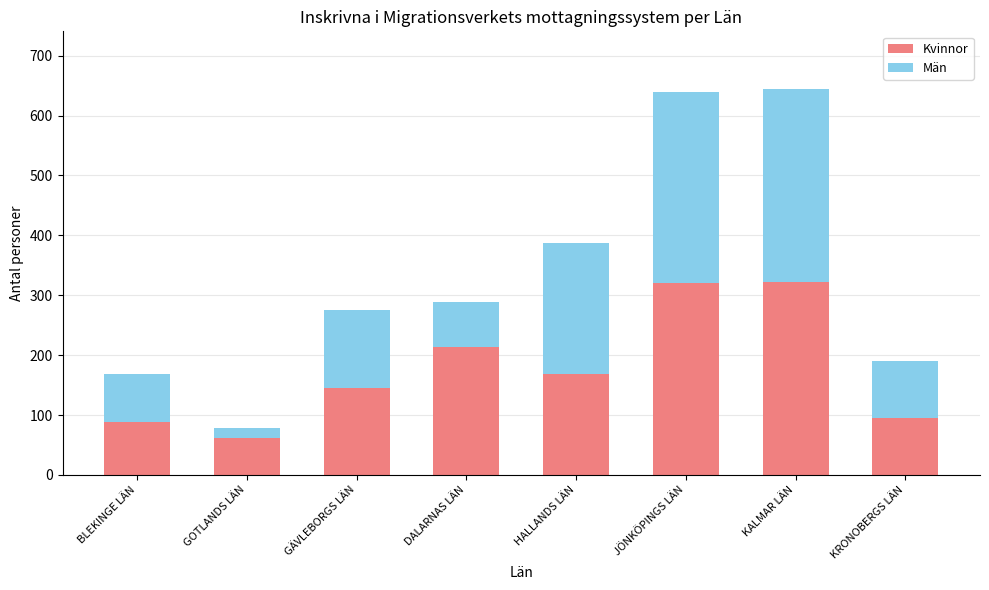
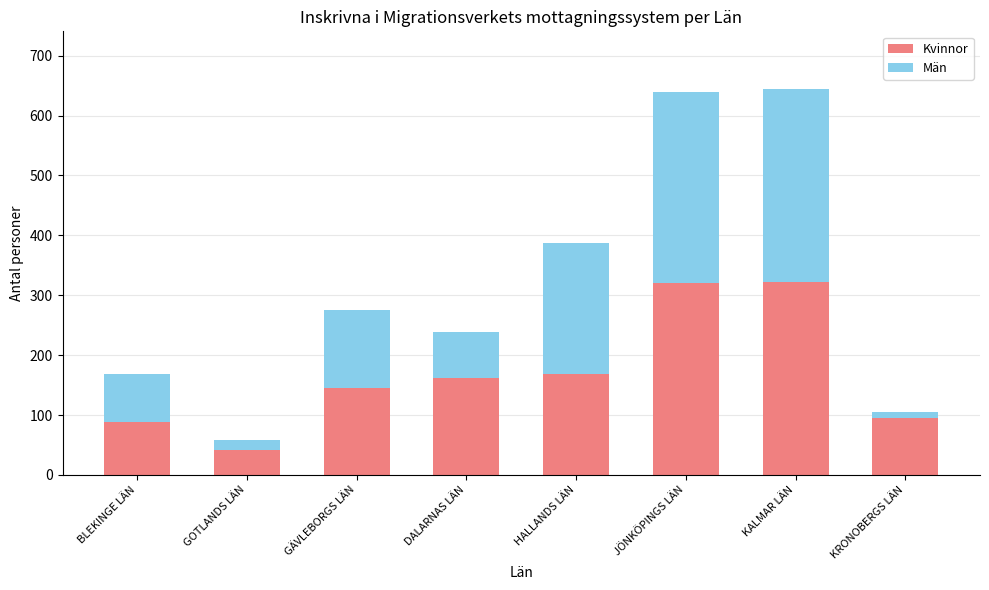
Kvinnor, GOTLANDS LÄN: 60 -> 40
Kvinnor, DALARNAS LÄN: 210 -> 160
Män, KRONOBERGS LÄN: 100 -> 10
